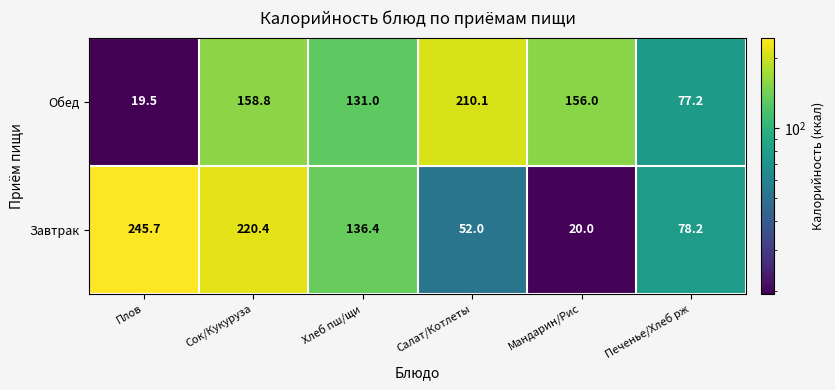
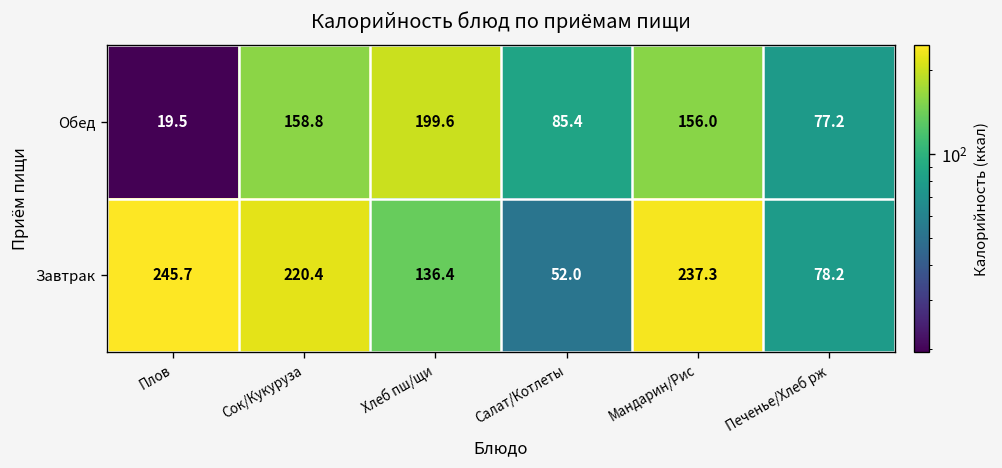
Обед, Хлеб пш/щи: 131.0 -> 199.6
Обед, Салат/Котлеты: 210.1 -> 85.4
Завтрак, Мандарин/Рис: 20.0 -> 237.3
